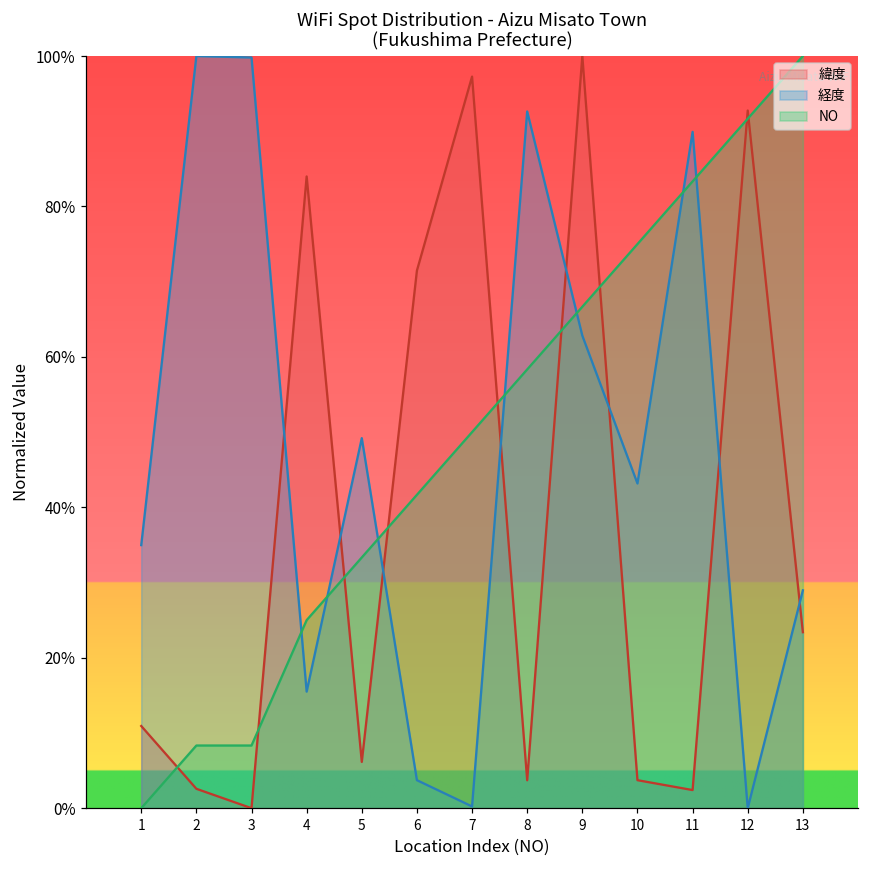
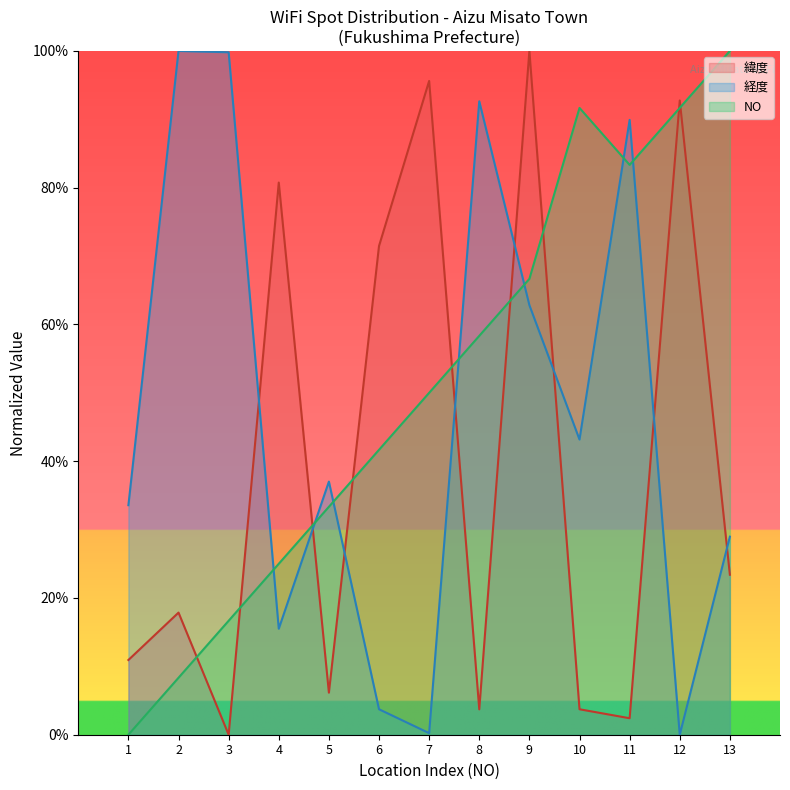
経度, 1: 35% -> 34%
緯度, 2: 3% -> 18%
NO, 3: 8% -> 17%
緯度, 4: 84% -> 81%
経度, 5: 49% -> 37%
緯度, 7: 97% -> 96%
NO, 10: 75% -> 92%
